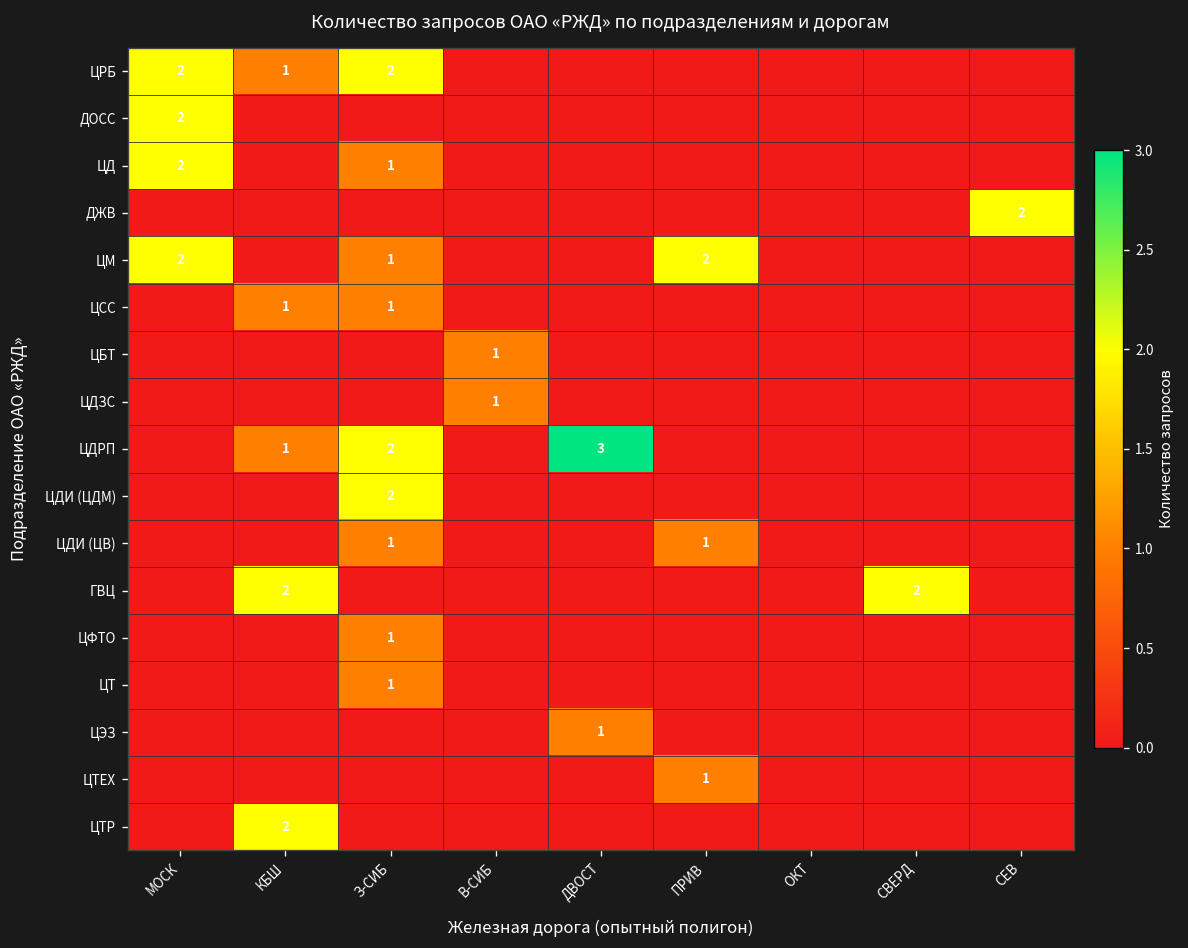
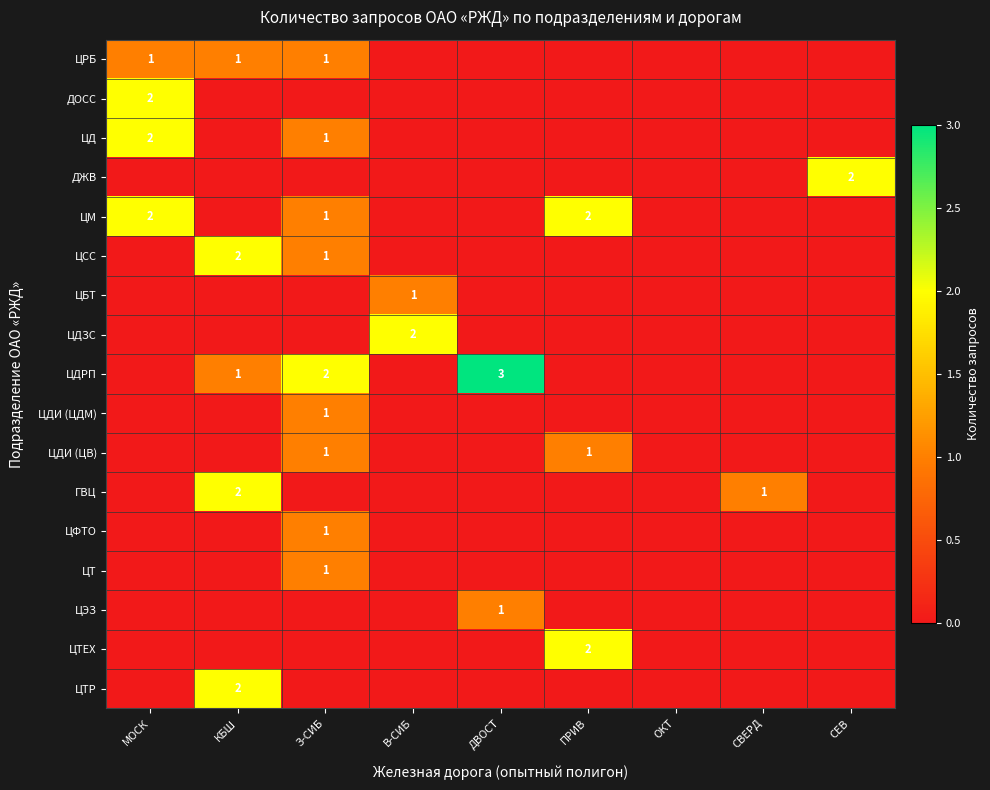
ЦРБ, МОСК: 2 -> 1
ЦРБ, З-СИБ: 2 -> 1
ЦСС, КБШ: 1 -> 2
ЦДЗС, В-СИБ: 1 -> 2
ЦДИ (ЦДМ), З-СИБ: 2 -> 1
ГВЦ, СВЕРД: 2 -> 1
ЦТЕХ, ПРИВ: 1 -> 2
